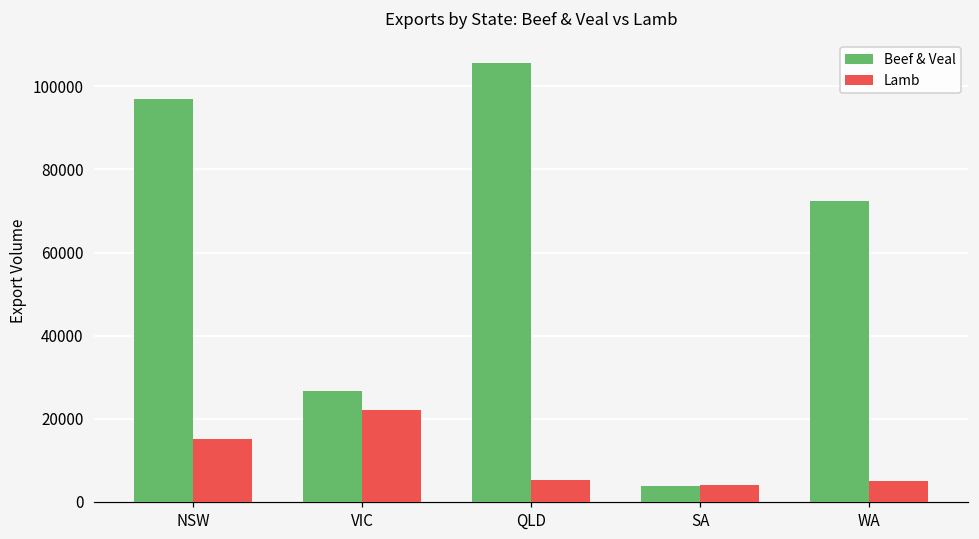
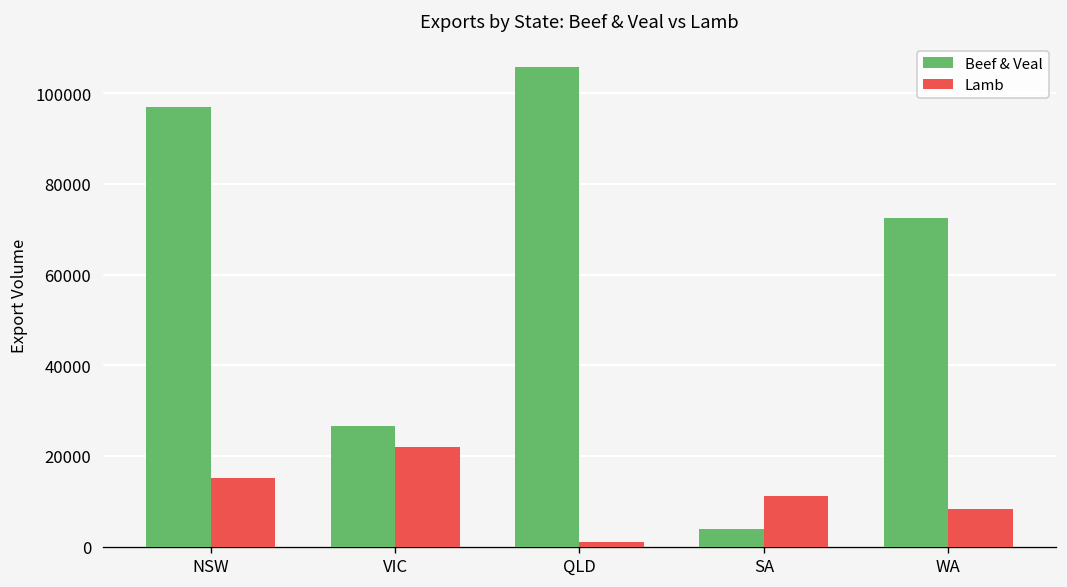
Lamb, QLD: 5000 -> 1000
Lamb, SA: 4000 -> 11000
Lamb, WA: 5000 -> 8000
